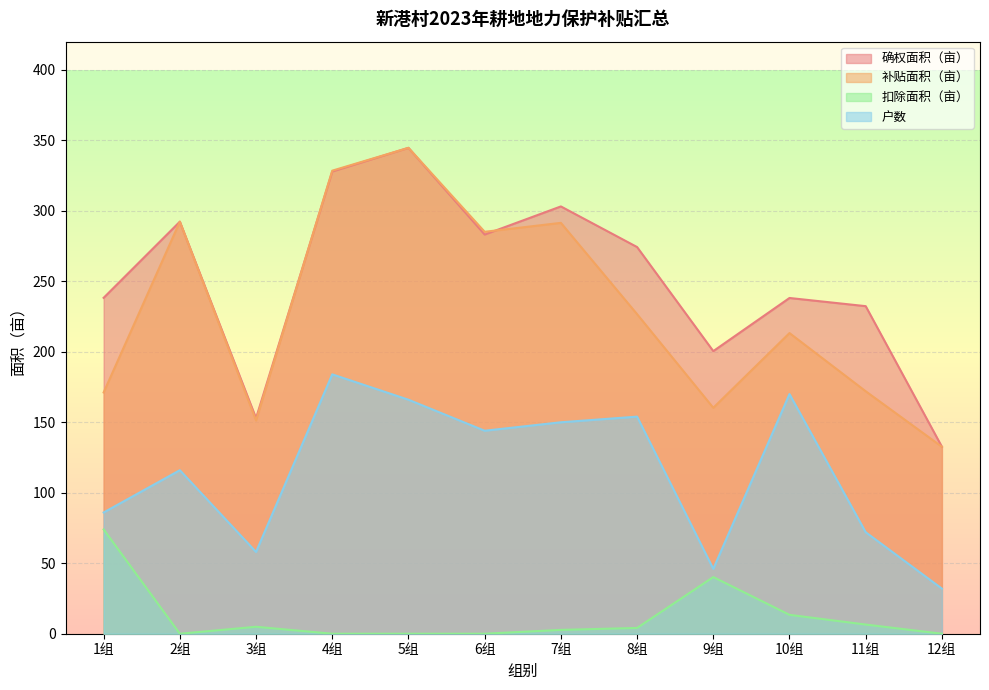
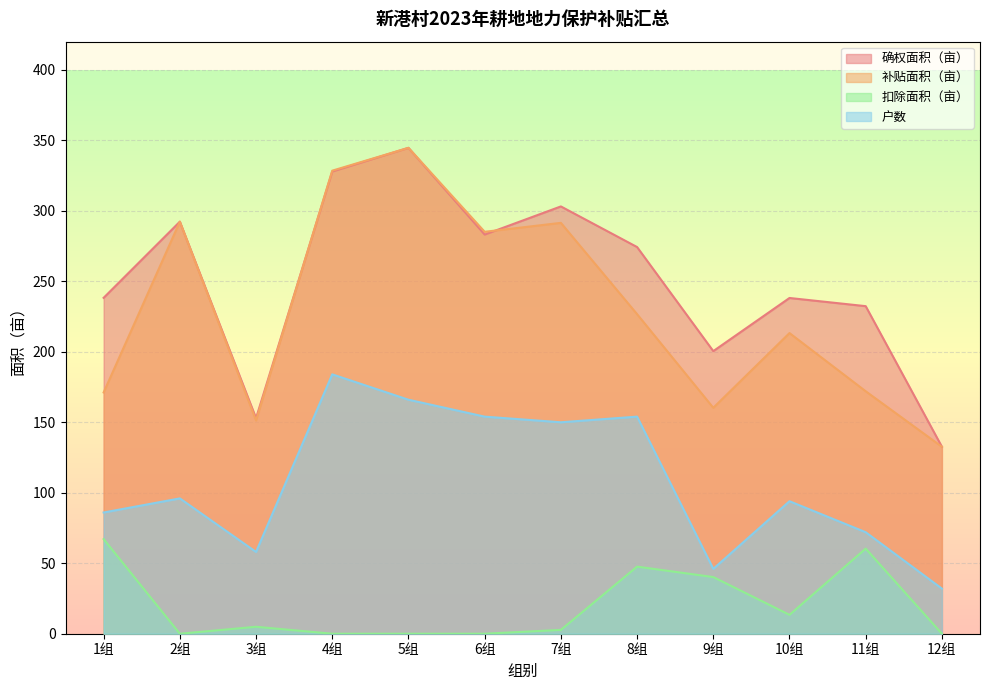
扣除面积（亩）, 1组: 74 -> 67
户数, 2组: 116 -> 96
户数, 6组: 144 -> 154
扣除面积（亩）, 8组: 4 -> 48
户数, 10组: 170 -> 94
扣除面积（亩）, 11组: 7 -> 60
